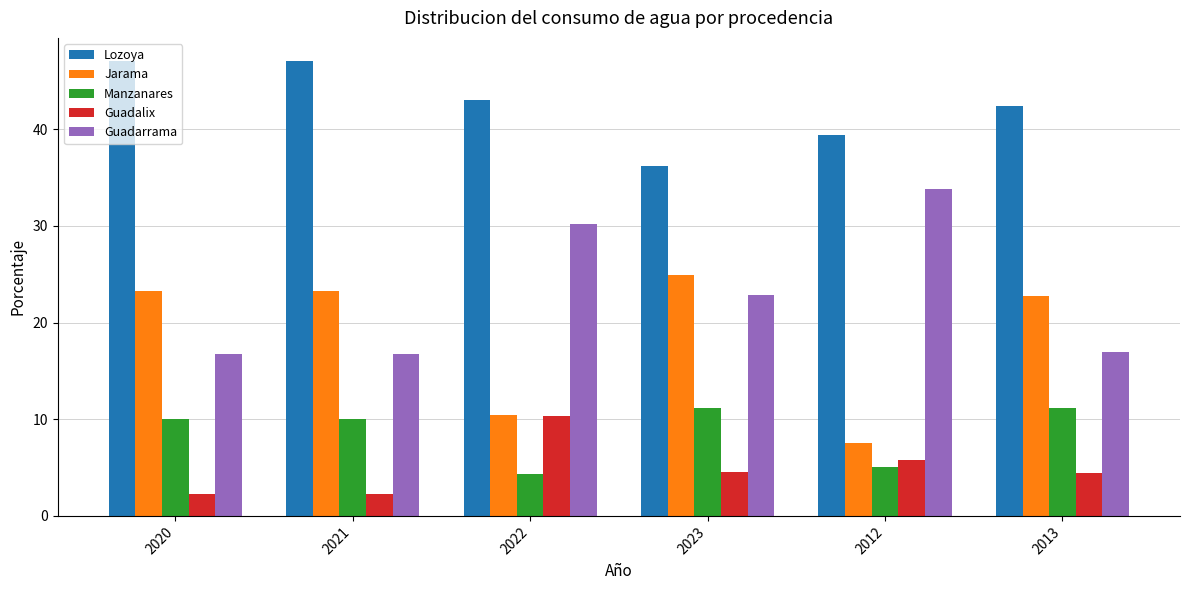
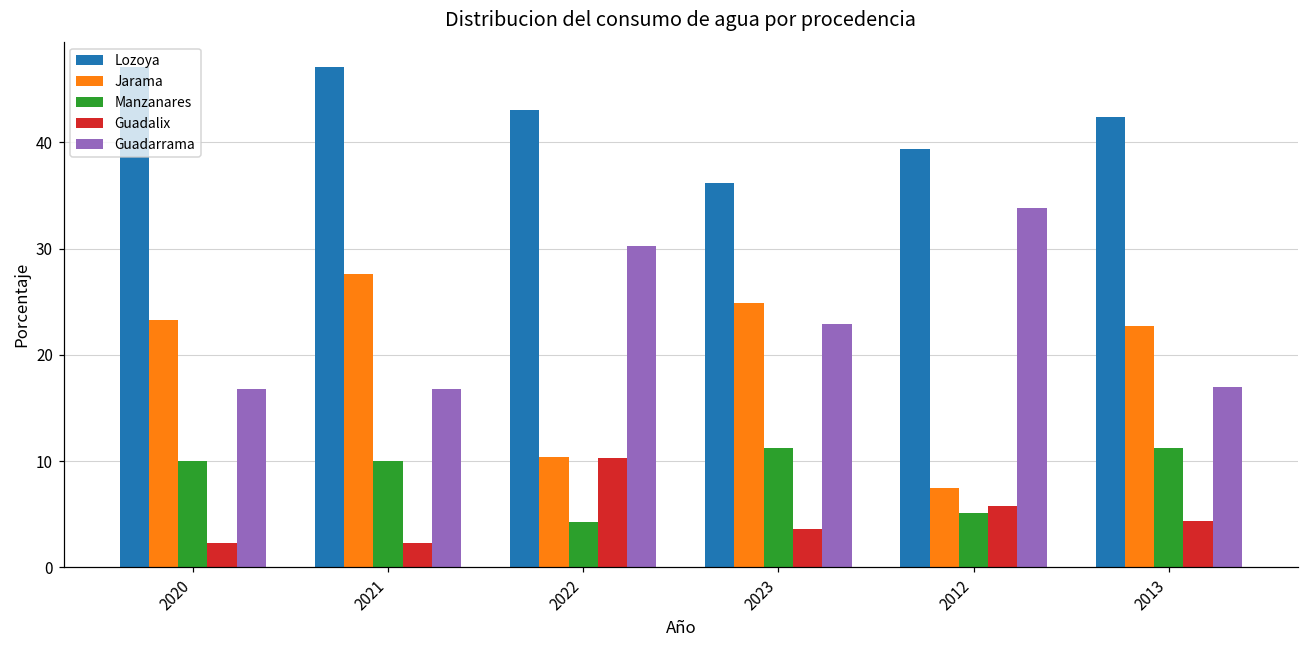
Jarama, 2021: 23 -> 28
Guadalix, 2023: 5 -> 4
